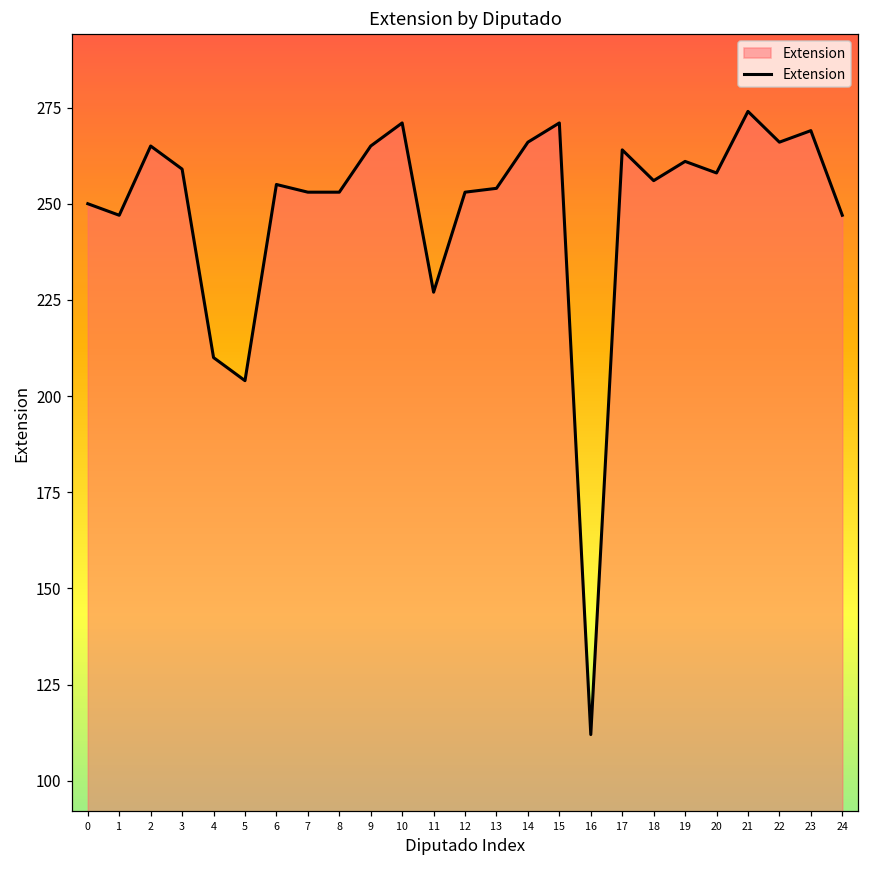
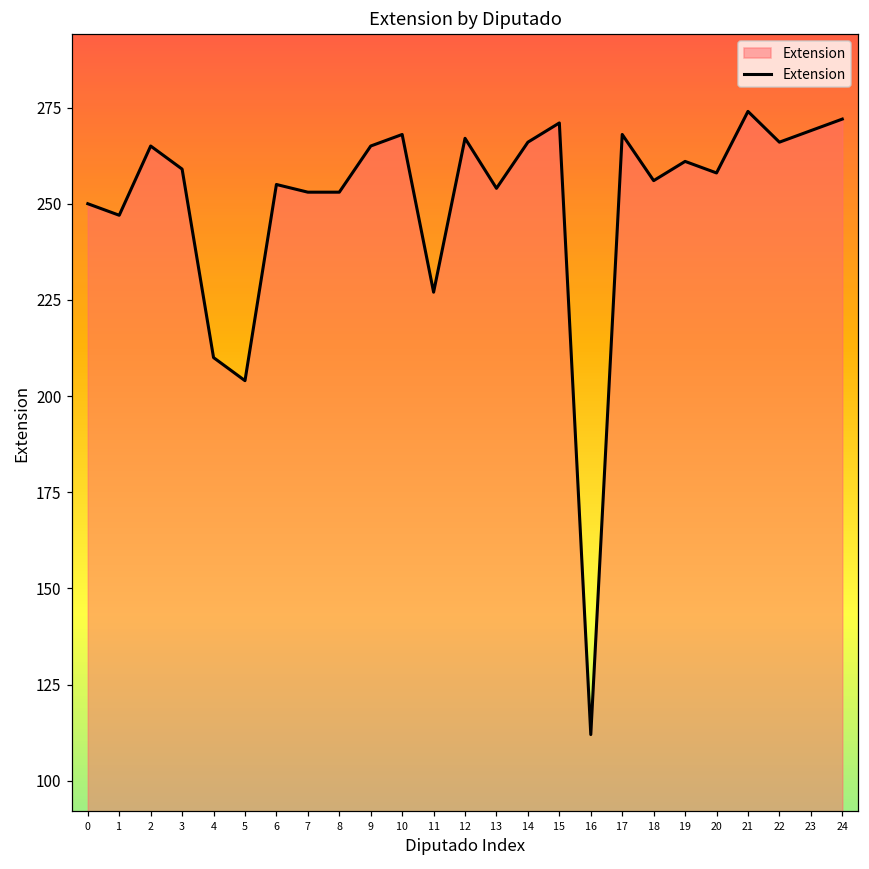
10: 271 -> 268
12: 253 -> 267
17: 264 -> 268
24: 247 -> 272
